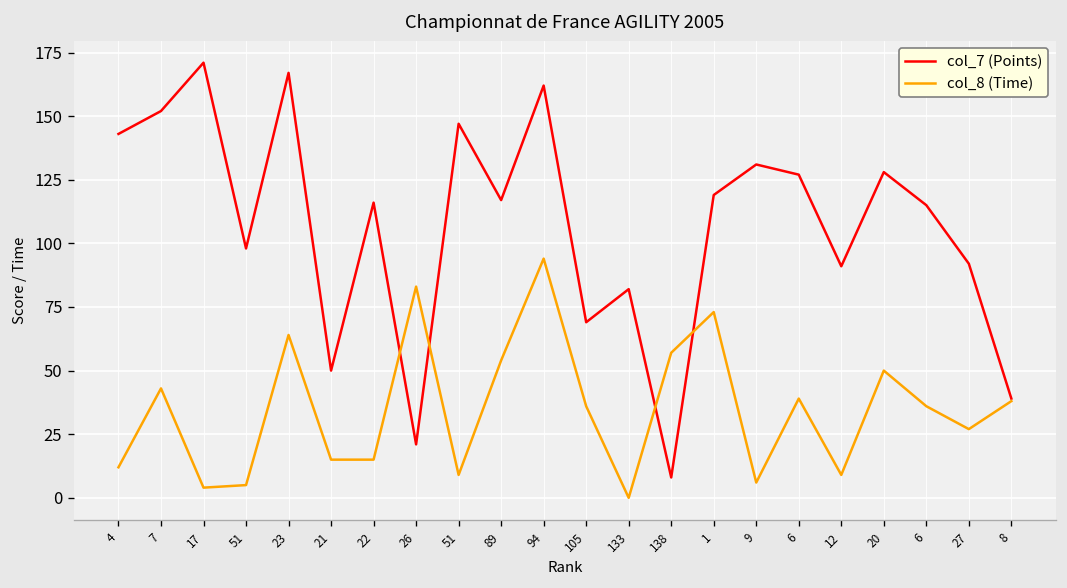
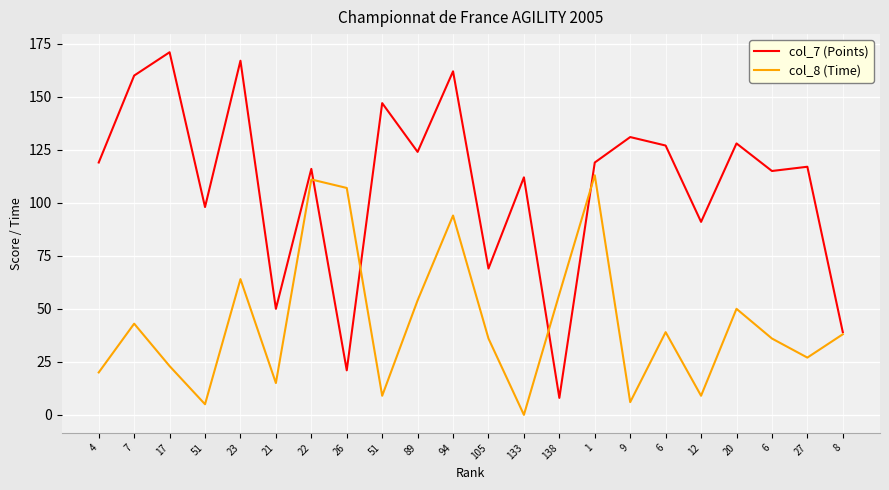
col_7 (Points), 4: 143 -> 119
col_8 (Time), 4: 12 -> 20
col_7 (Points), 7: 152 -> 160
col_8 (Time), 17: 4 -> 23
col_8 (Time), 22: 15 -> 111
col_8 (Time), 26: 83 -> 107
col_7 (Points), 89: 117 -> 124
col_7 (Points), 133: 82 -> 112
col_8 (Time), 1: 73 -> 113
col_7 (Points), 27: 92 -> 117
